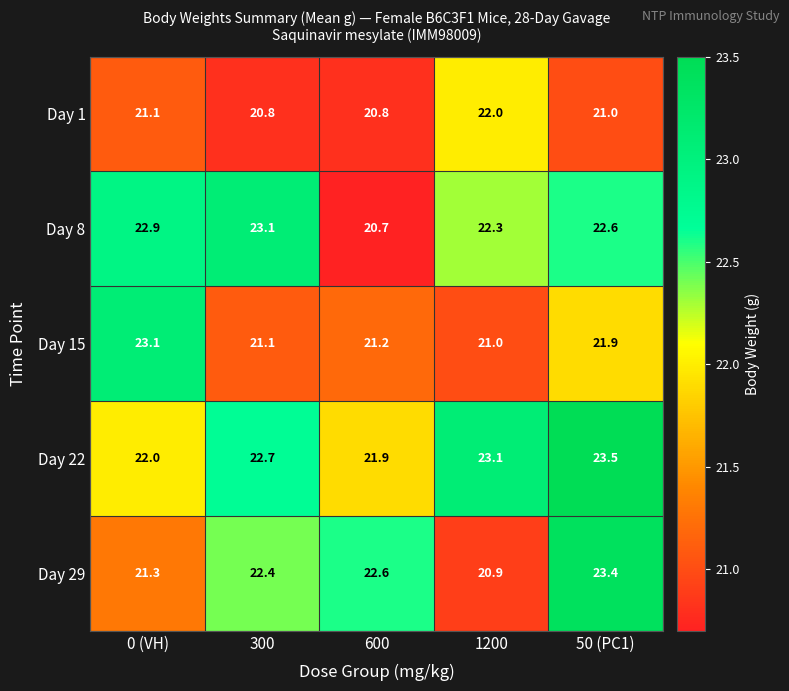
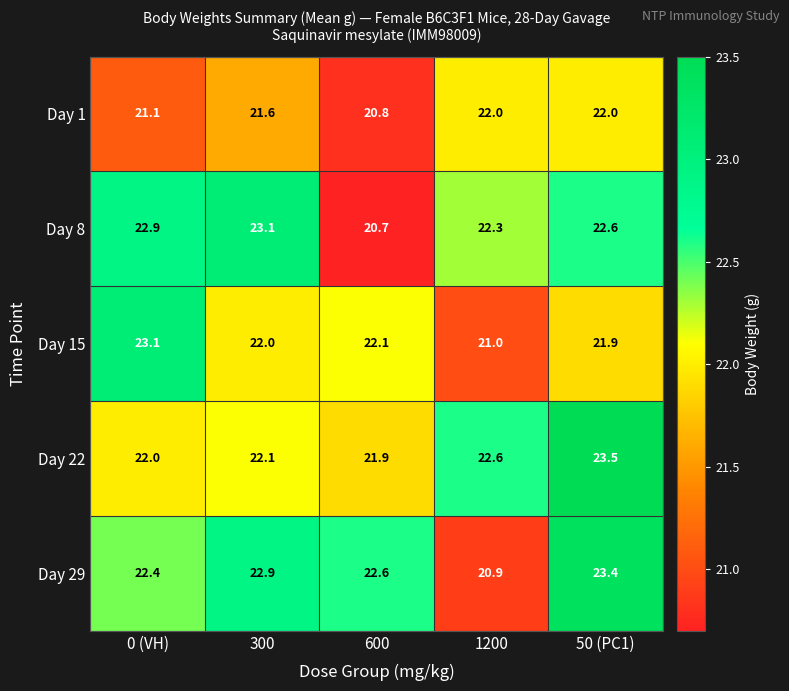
Day 1, 300: 20.8 -> 21.6
Day 1, 50 (PC1): 21.0 -> 22.0
Day 15, 300: 21.1 -> 22.0
Day 15, 600: 21.2 -> 22.1
Day 22, 300: 22.7 -> 22.1
Day 22, 1200: 23.1 -> 22.6
Day 29, 0 (VH): 21.3 -> 22.4
Day 29, 300: 22.4 -> 22.9
